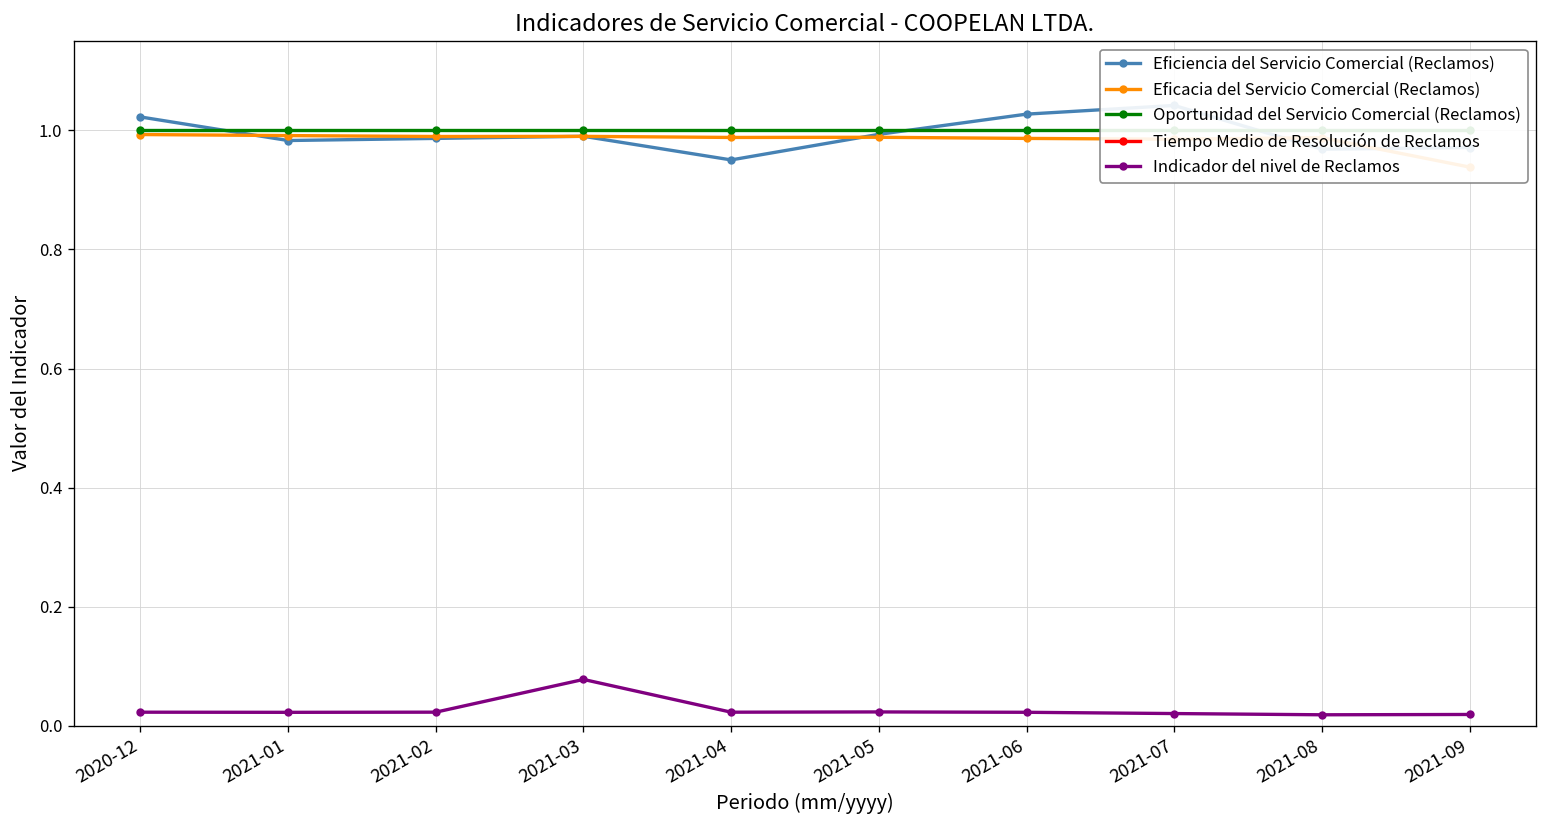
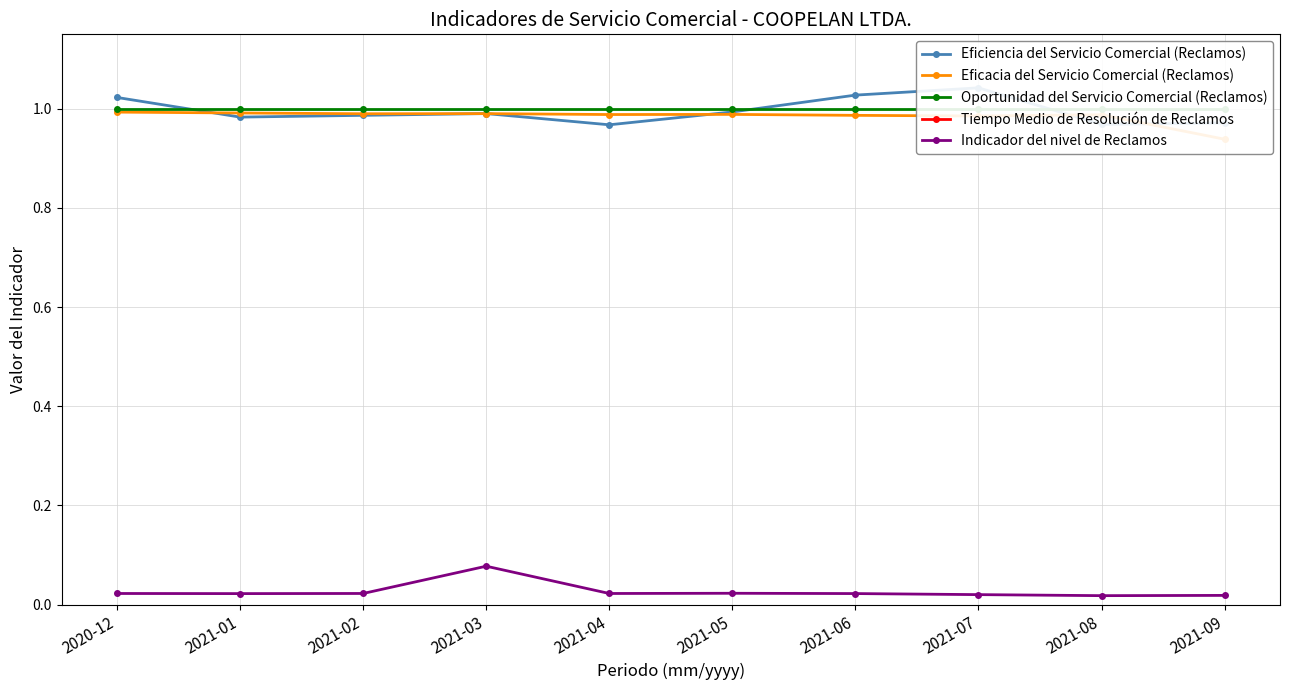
Eficiencia del Servicio Comercial (Reclamos), 2021-04: 0.95 -> 0.97
